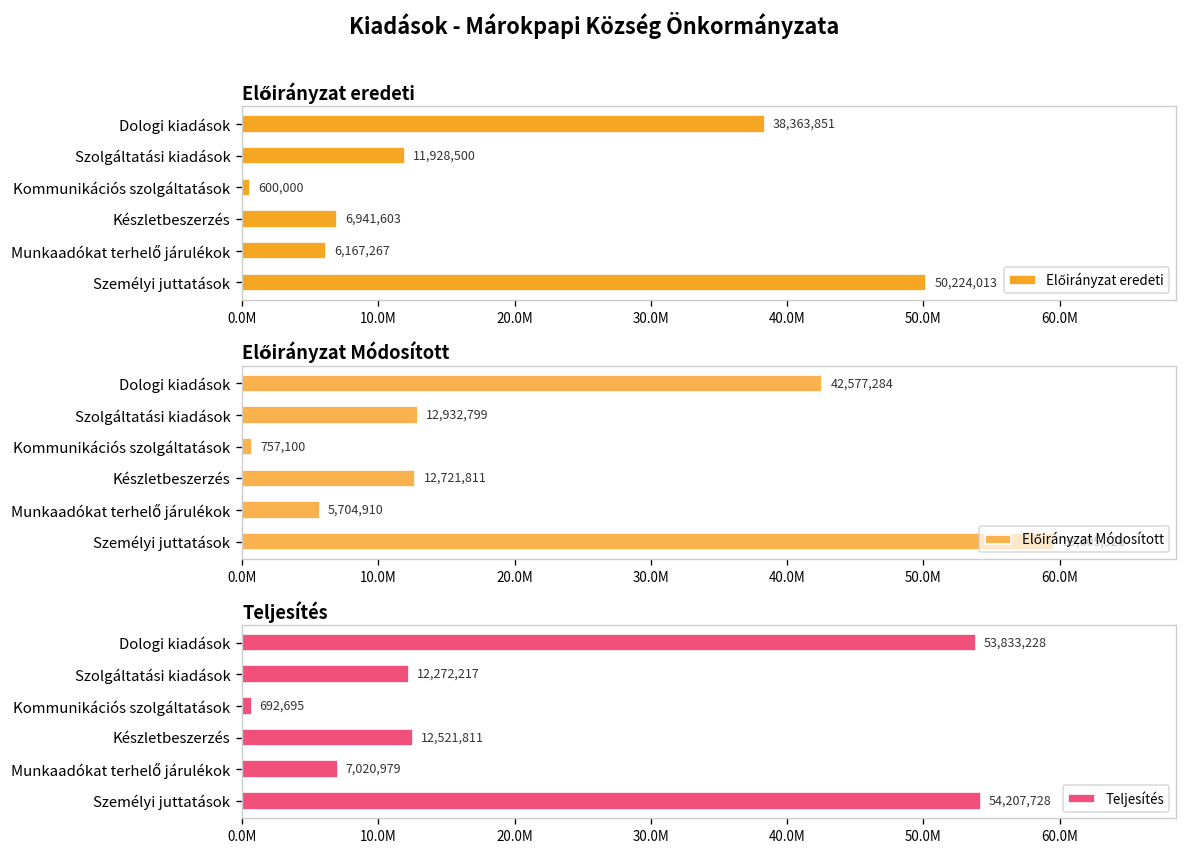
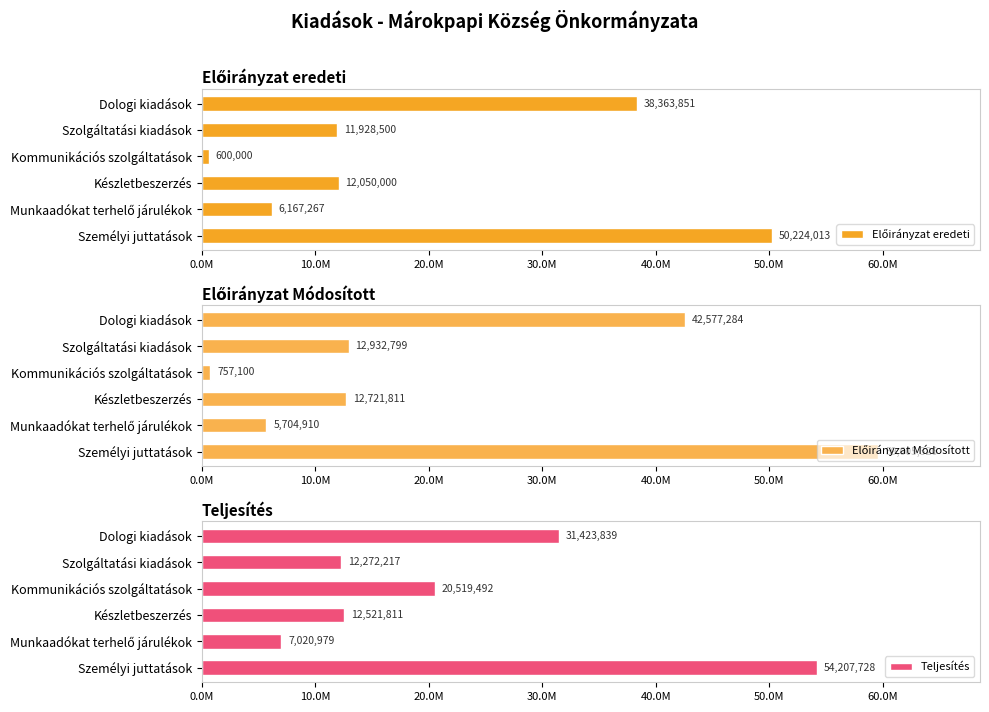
Előirányzat eredeti, Készletbeszerzés: 6,941,603 -> 12,050,000
Teljesítés, Dologi kiadások: 53,833,228 -> 31,423,839
Teljesítés, Kommunikációs szolgáltatások: 692,695 -> 20,519,492
